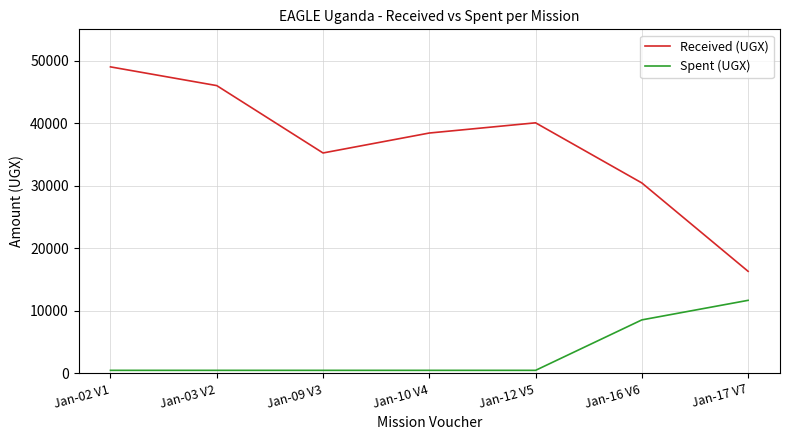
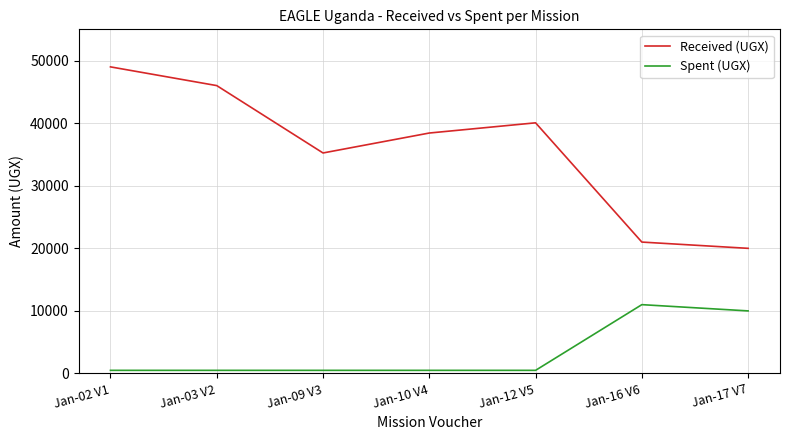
Received (UGX), Jan-16 V6: 30000 -> 21000
Spent (UGX), Jan-16 V6: 9000 -> 11000
Received (UGX), Jan-17 V7: 16000 -> 20000
Spent (UGX), Jan-17 V7: 12000 -> 10000
